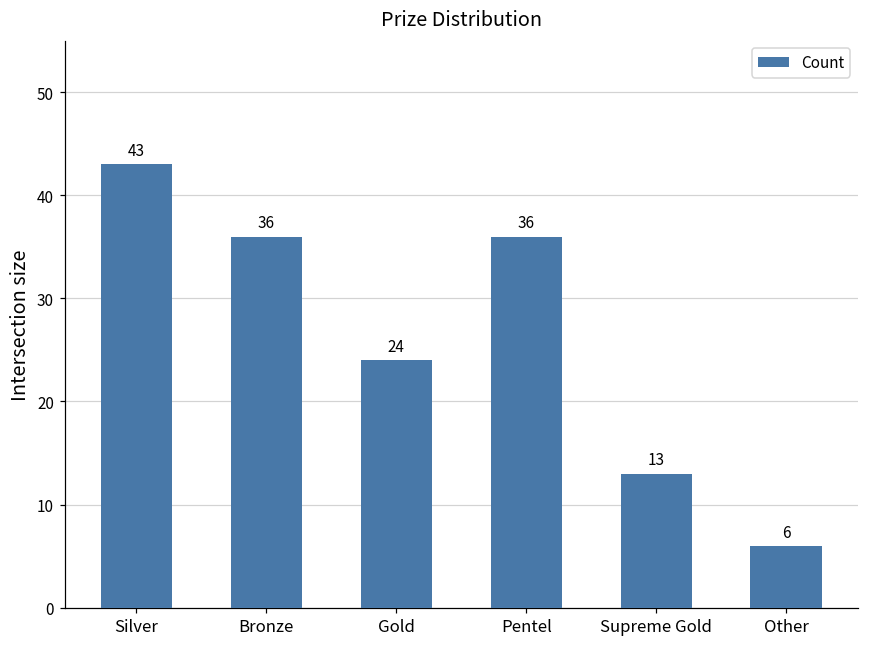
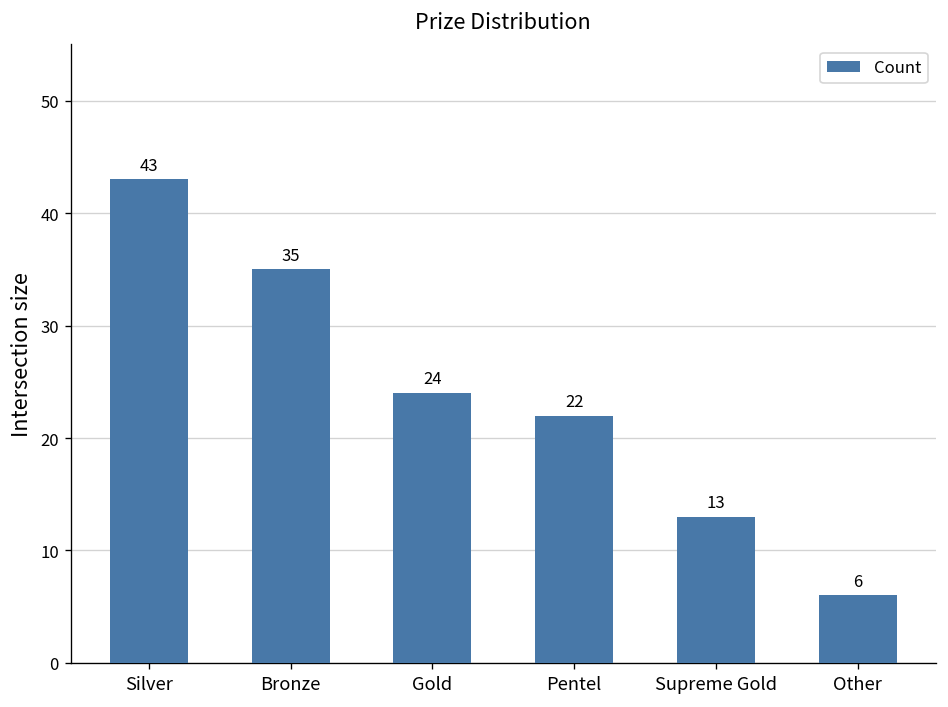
Bronze: 36 -> 35
Pentel: 36 -> 22
